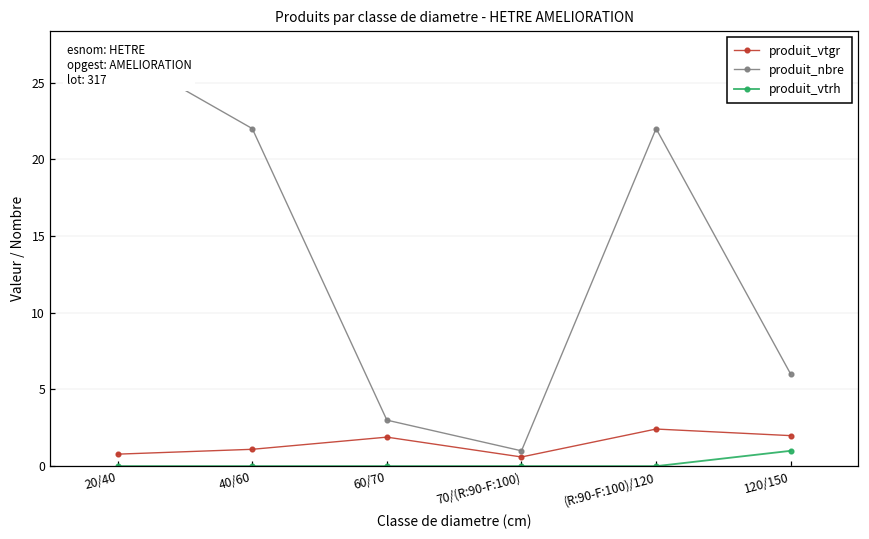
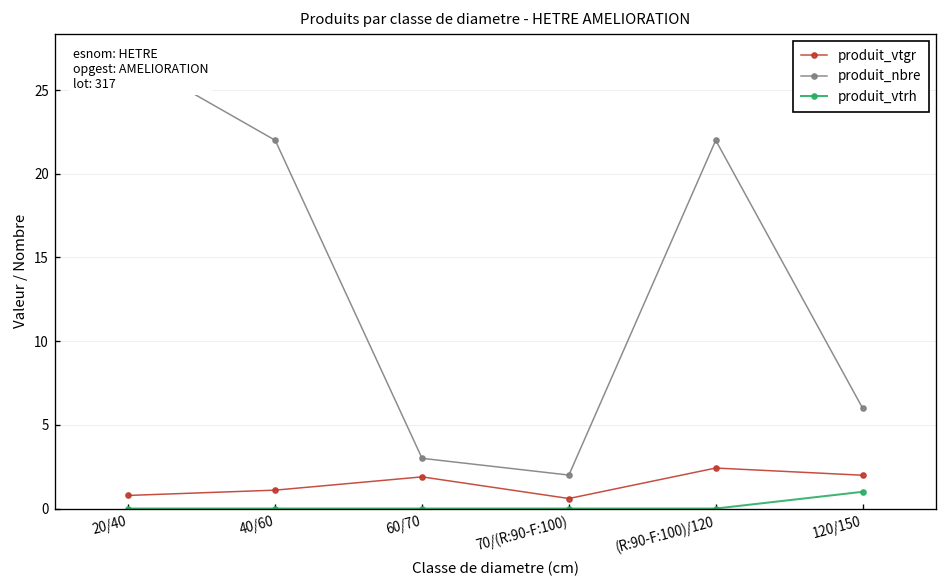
produit_nbre, 70/(R:90-F:100): 1 -> 2
